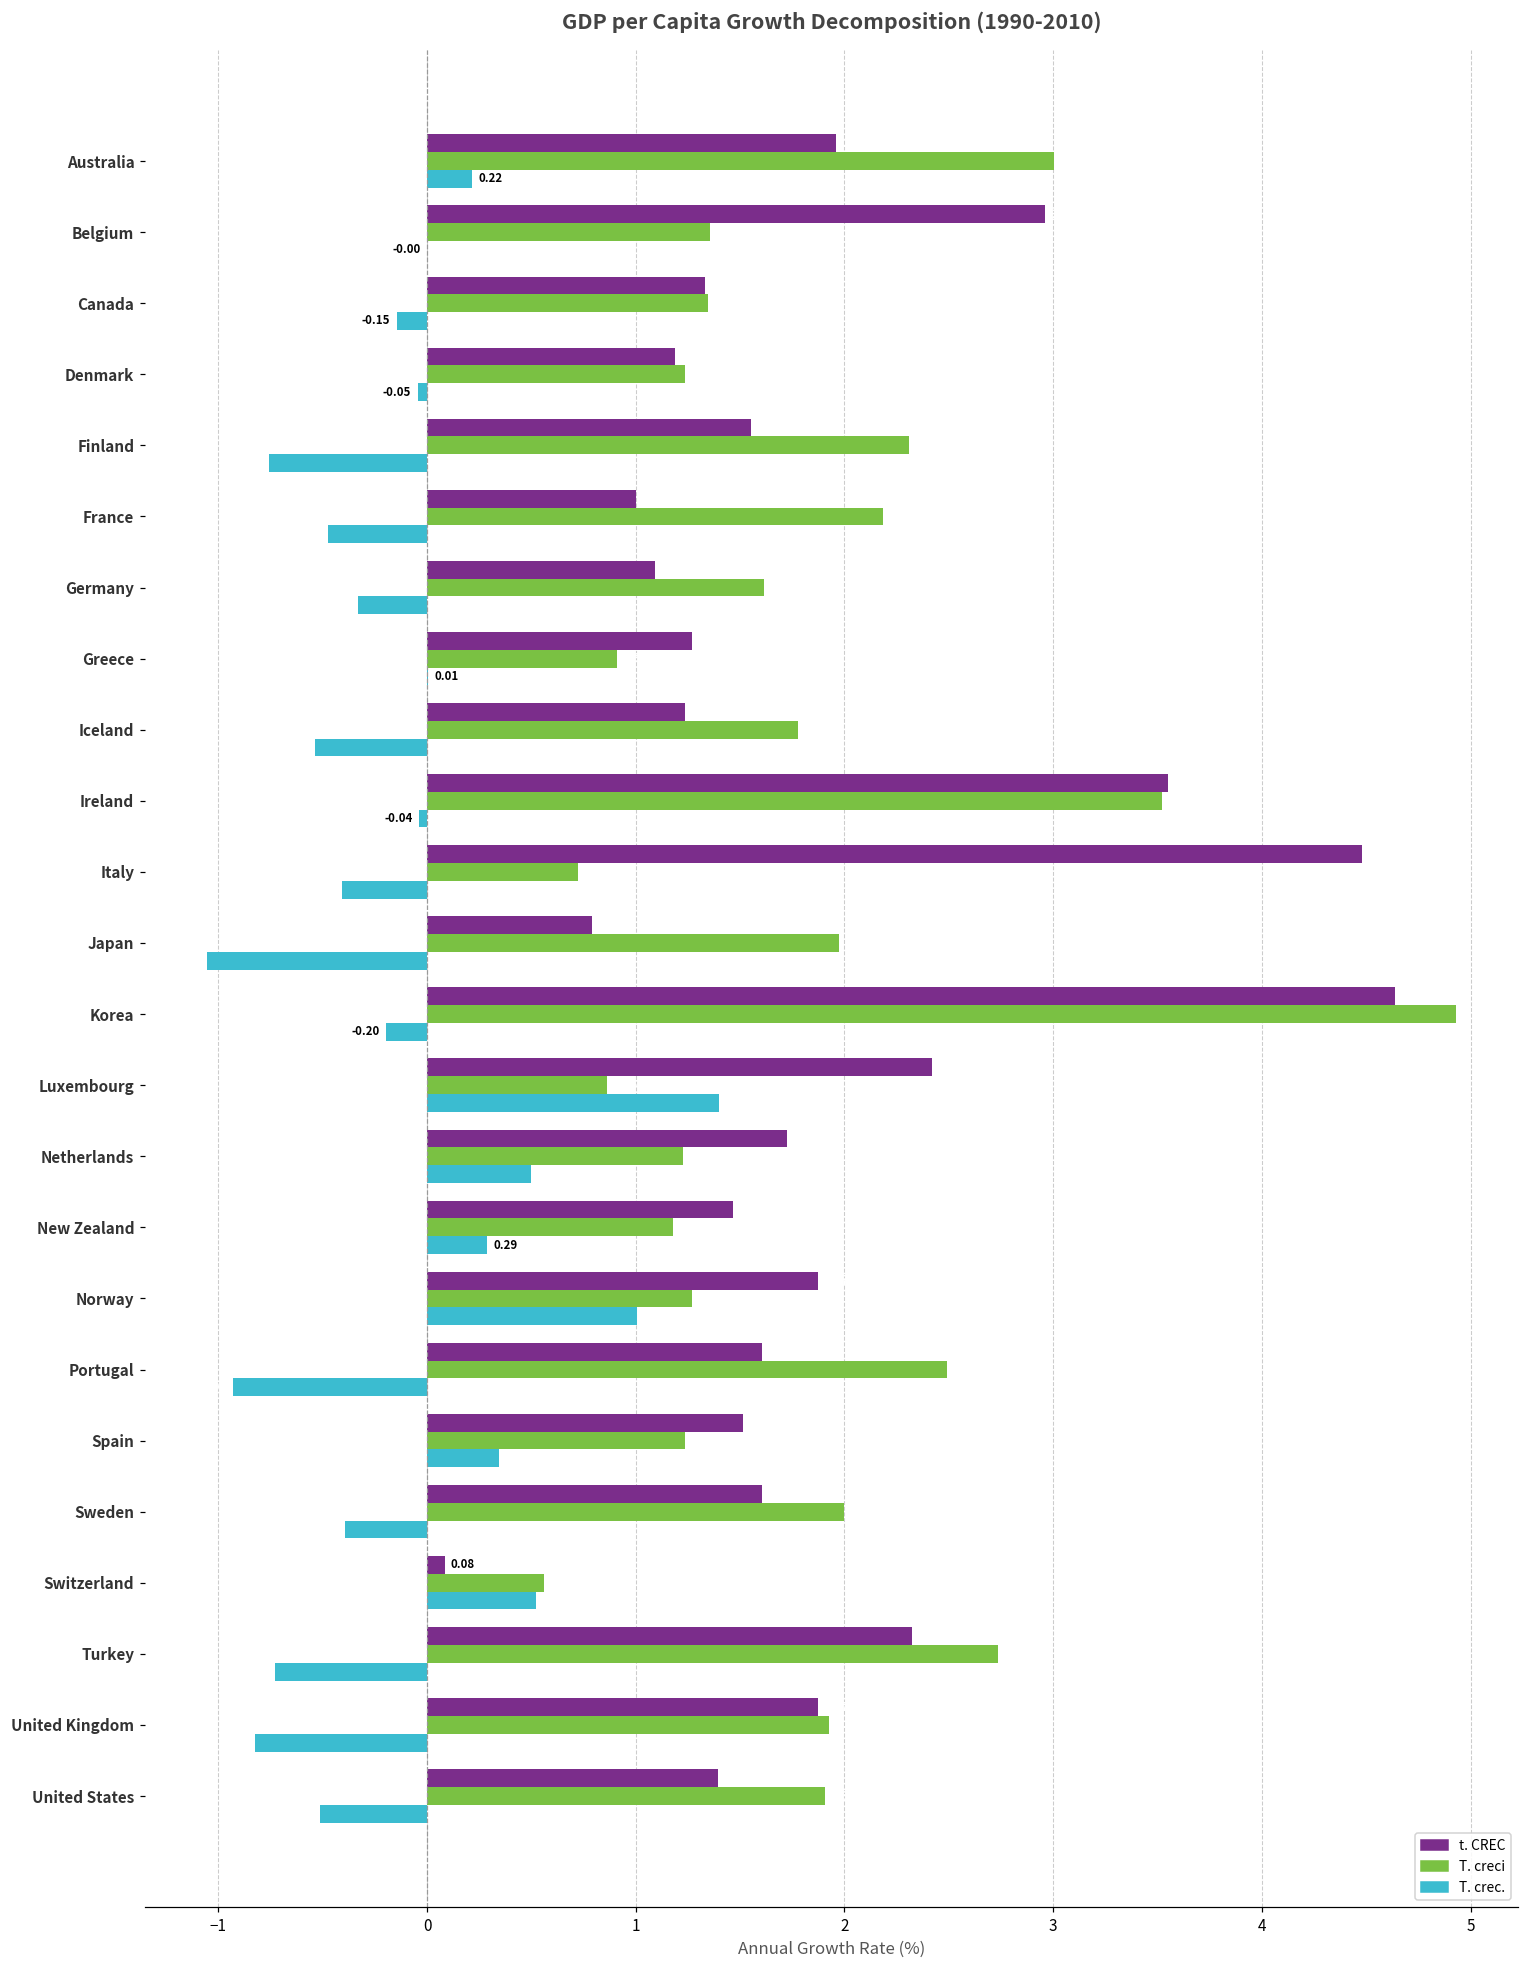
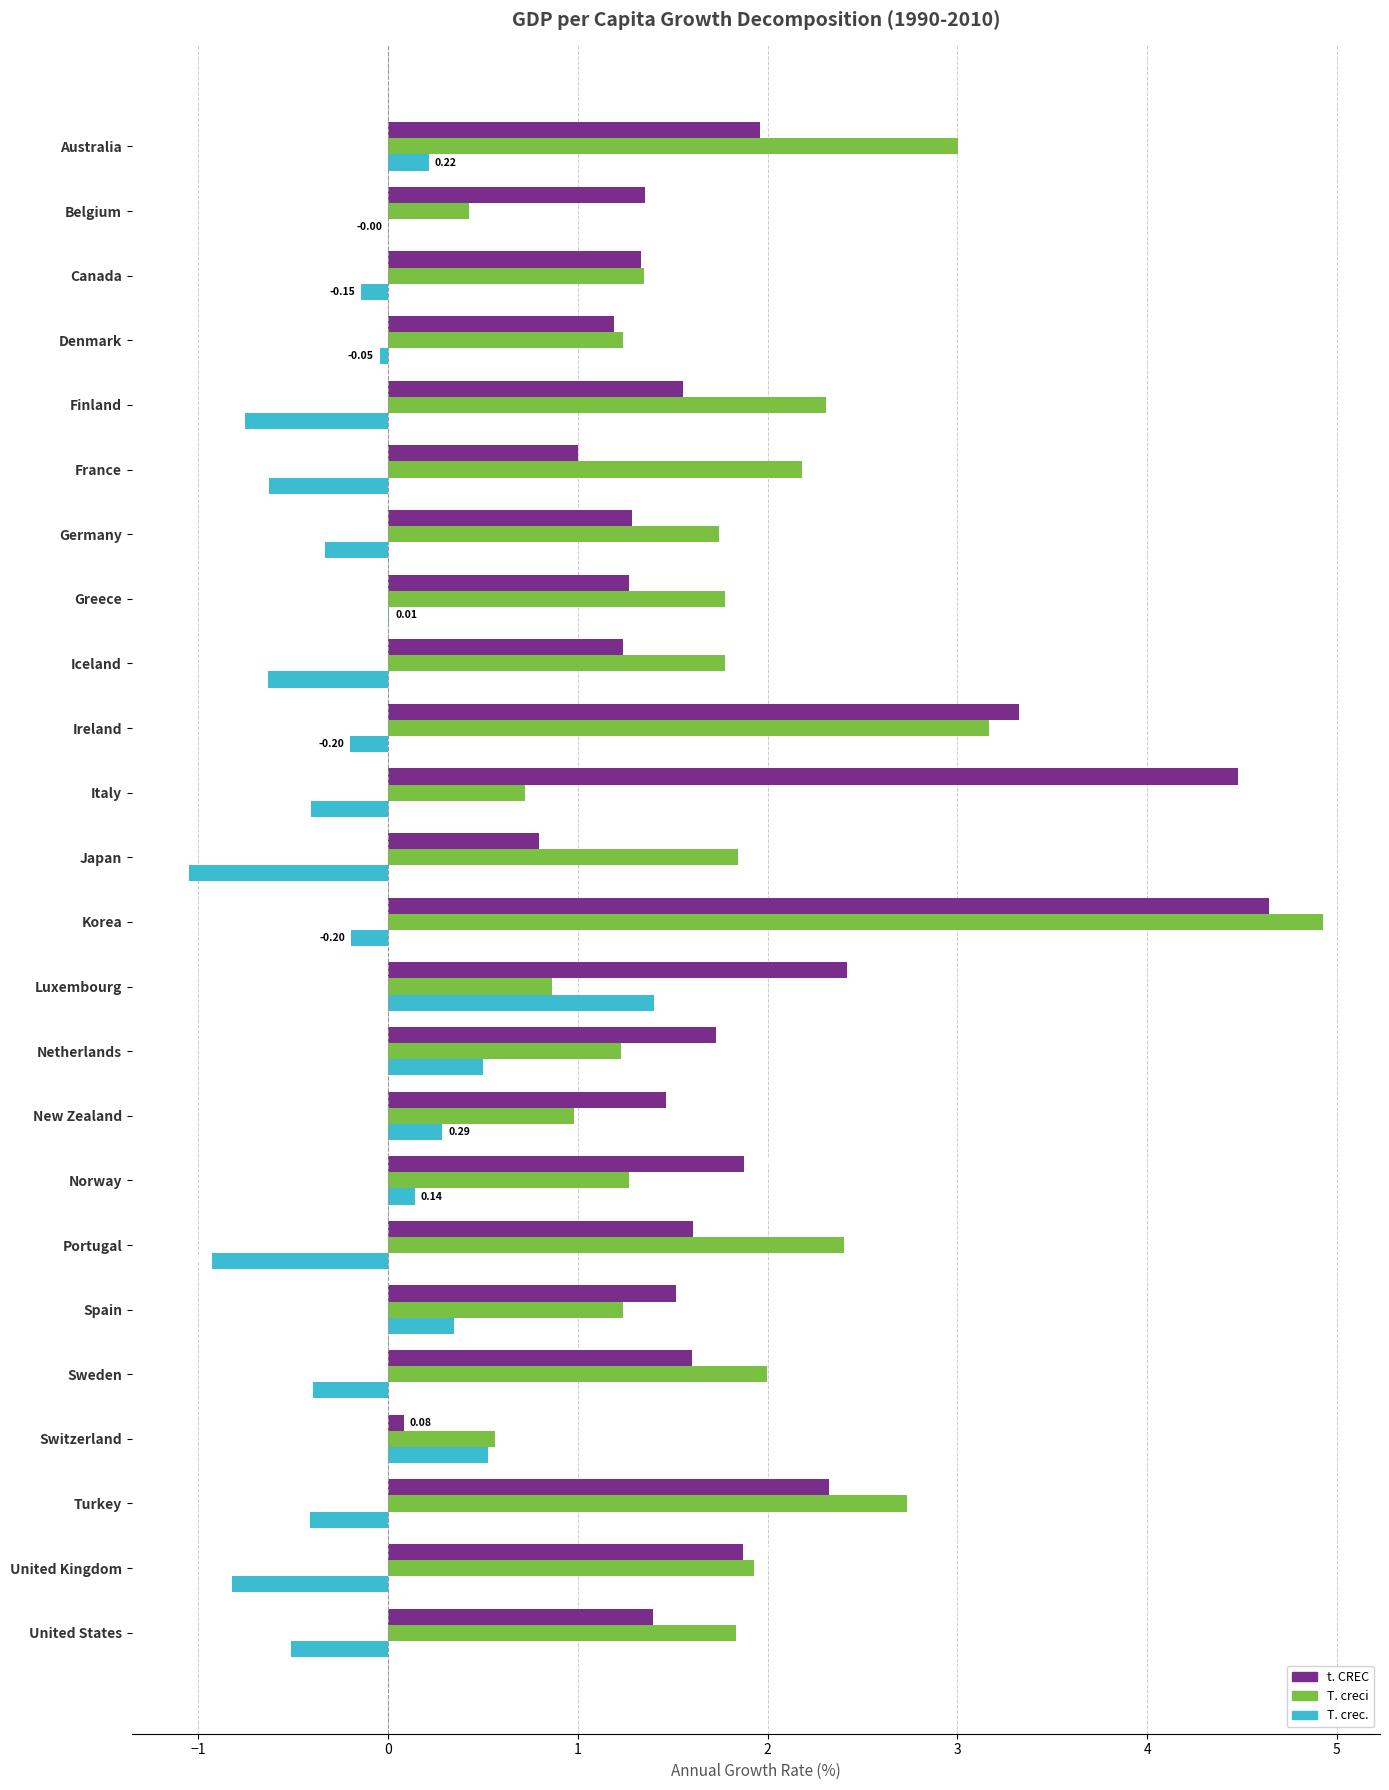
t. CREC, Belgium: 2.96 -> 1.36
T. creci, Belgium: 1.36 -> 0.43
T. crec., France: -0.47 -> -0.63
t. CREC, Germany: 1.09 -> 1.28
T. creci, Germany: 1.61 -> 1.74
T. creci, Greece: 0.91 -> 1.77
T. crec., Iceland: -0.54 -> -0.63
t. CREC, Ireland: 3.55 -> 3.32
T. creci, Ireland: 3.52 -> 3.17
T. crec., Ireland: -0.04 -> -0.20
T. creci, Japan: 1.97 -> 1.84
T. creci, New Zealand: 1.18 -> 0.98
T. crec., Norway: 1.01 -> 0.14
T. creci, Portugal: 2.49 -> 2.40
T. crec., Turkey: -0.73 -> -0.41
T. creci, United States: 1.91 -> 1.83
